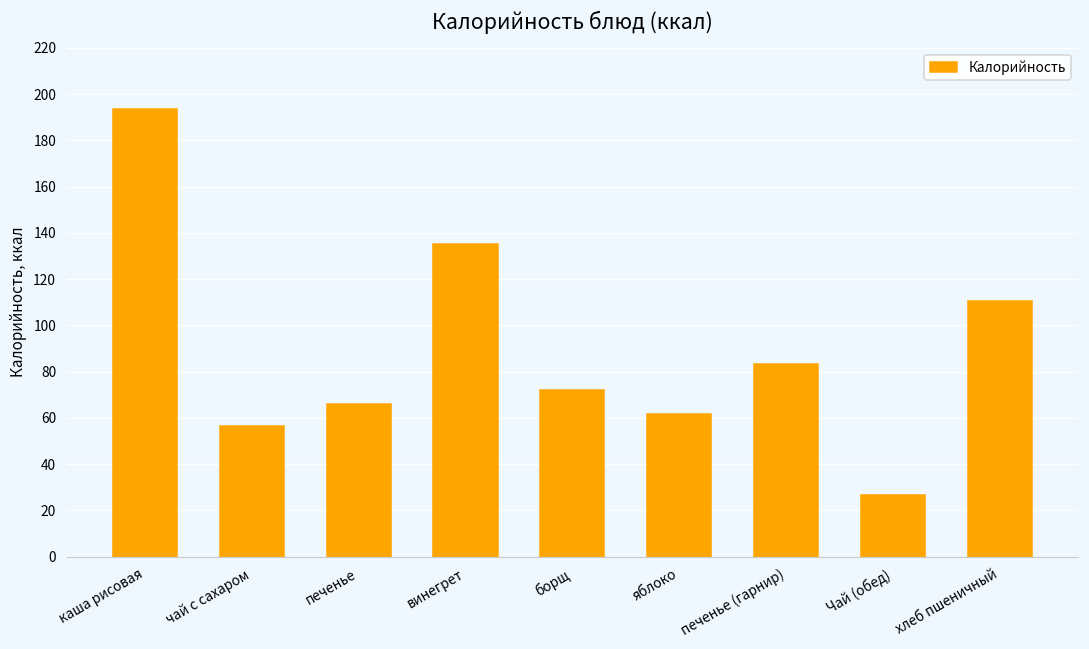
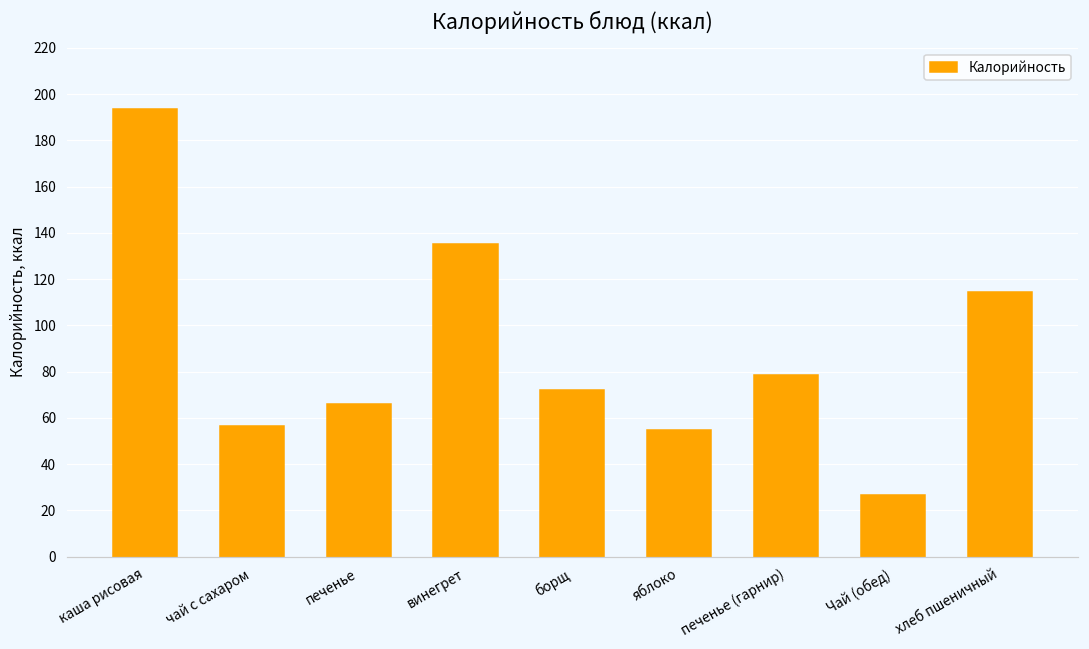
яблоко: 62 -> 55
печенье (гарнир): 83 -> 78
хлеб пшеничный: 110 -> 115
